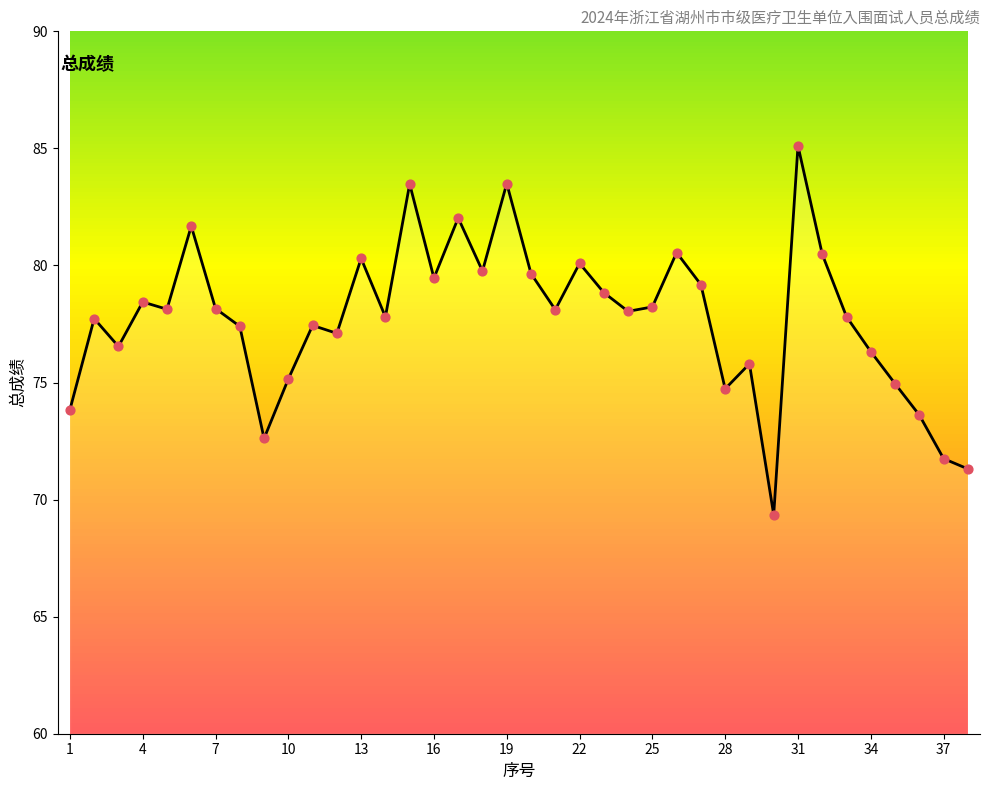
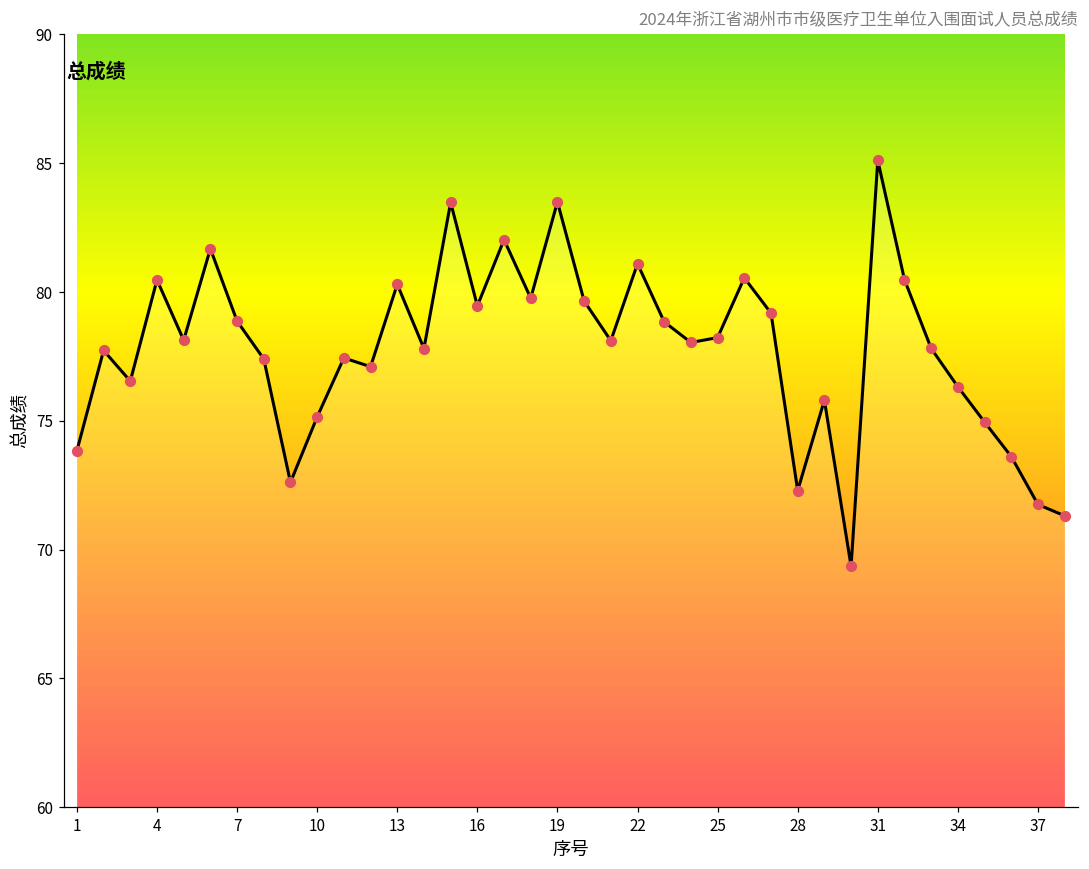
4: 78.4 -> 80.5
7: 78.2 -> 78.9
22: 80.1 -> 81.1
28: 74.7 -> 72.3
